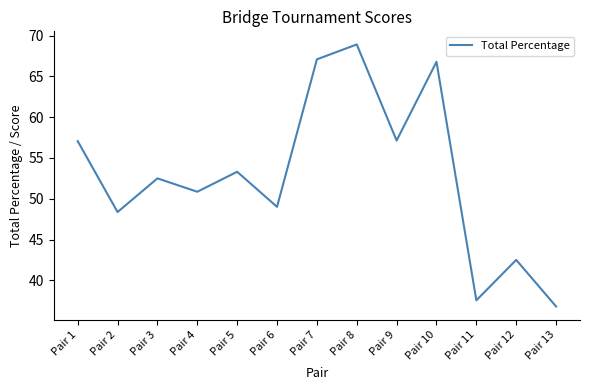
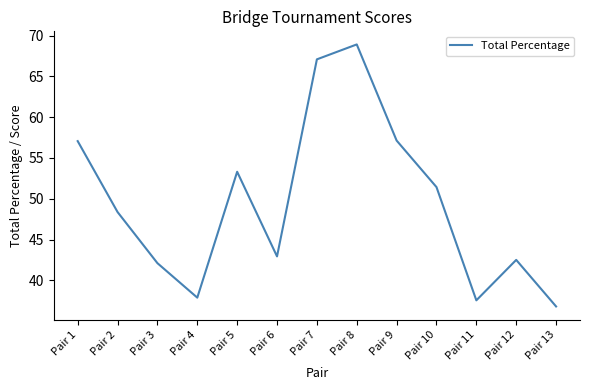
Pair 3: 53 -> 42
Pair 4: 51 -> 38
Pair 6: 49 -> 43
Pair 10: 67 -> 51
